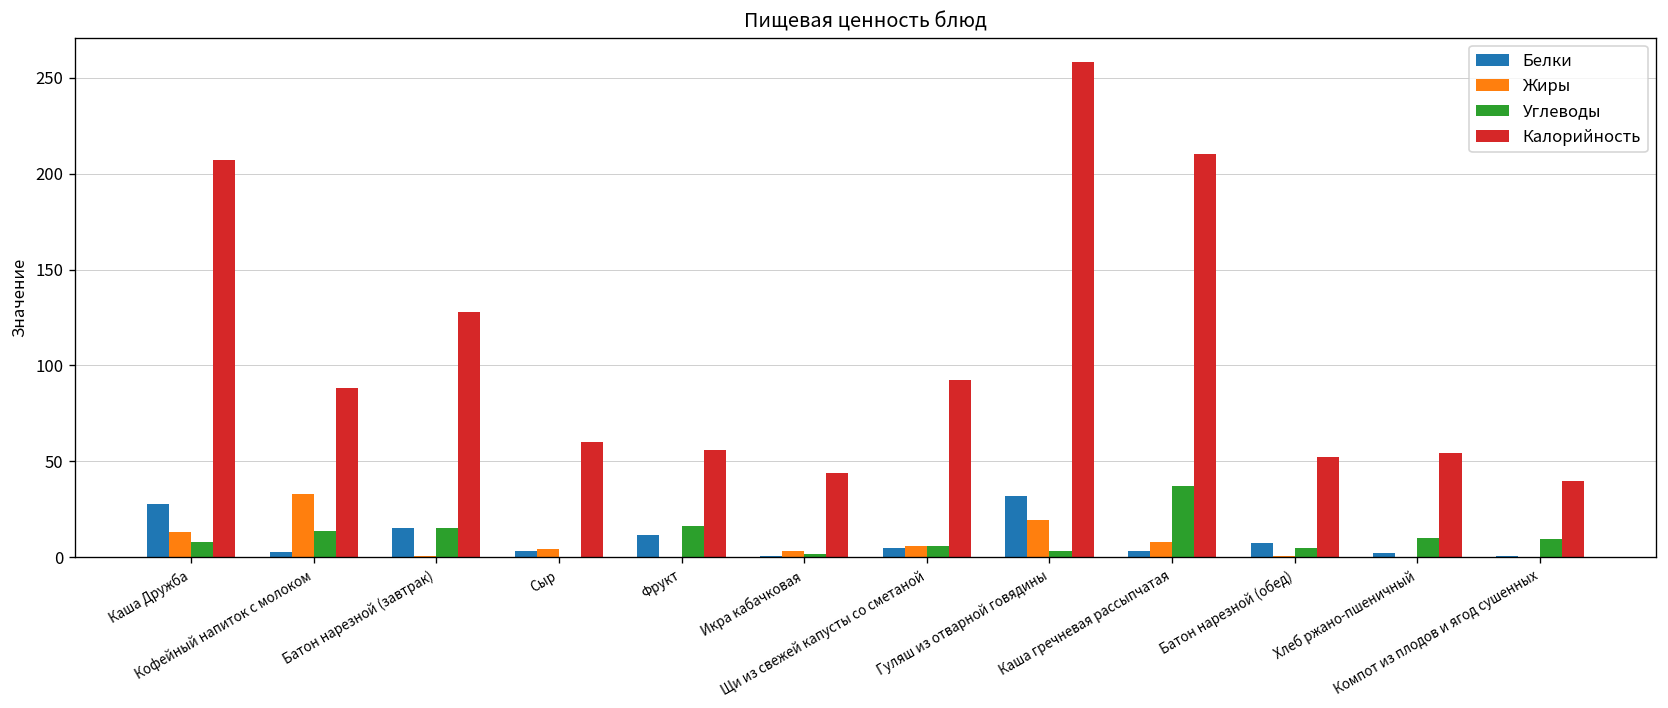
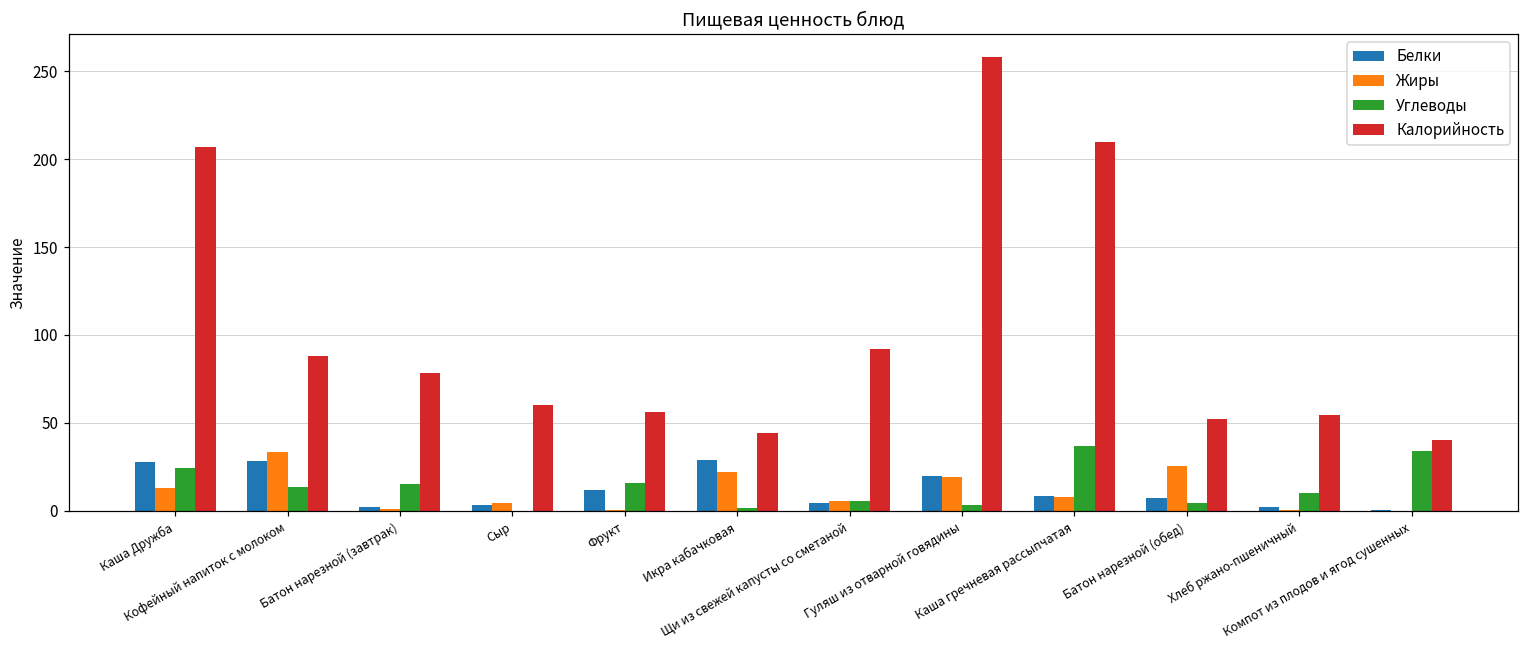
Углеводы, Каша Дружба: 8 -> 24
Белки, Кофейный напиток с молоком: 3 -> 28
Белки, Батон нарезной (завтрак): 15 -> 2
Калорийность, Батон нарезной (завтрак): 128 -> 79
Белки, Икра кабачковая: 1 -> 29
Жиры, Икра кабачковая: 3 -> 22
Белки, Гуляш из отварной говядины: 32 -> 20
Белки, Каша гречневая рассыпчатая: 3 -> 9
Жиры, Батон нарезной (обед): 1 -> 25
Углеводы, Компот из плодов и ягод сушенных: 10 -> 34
